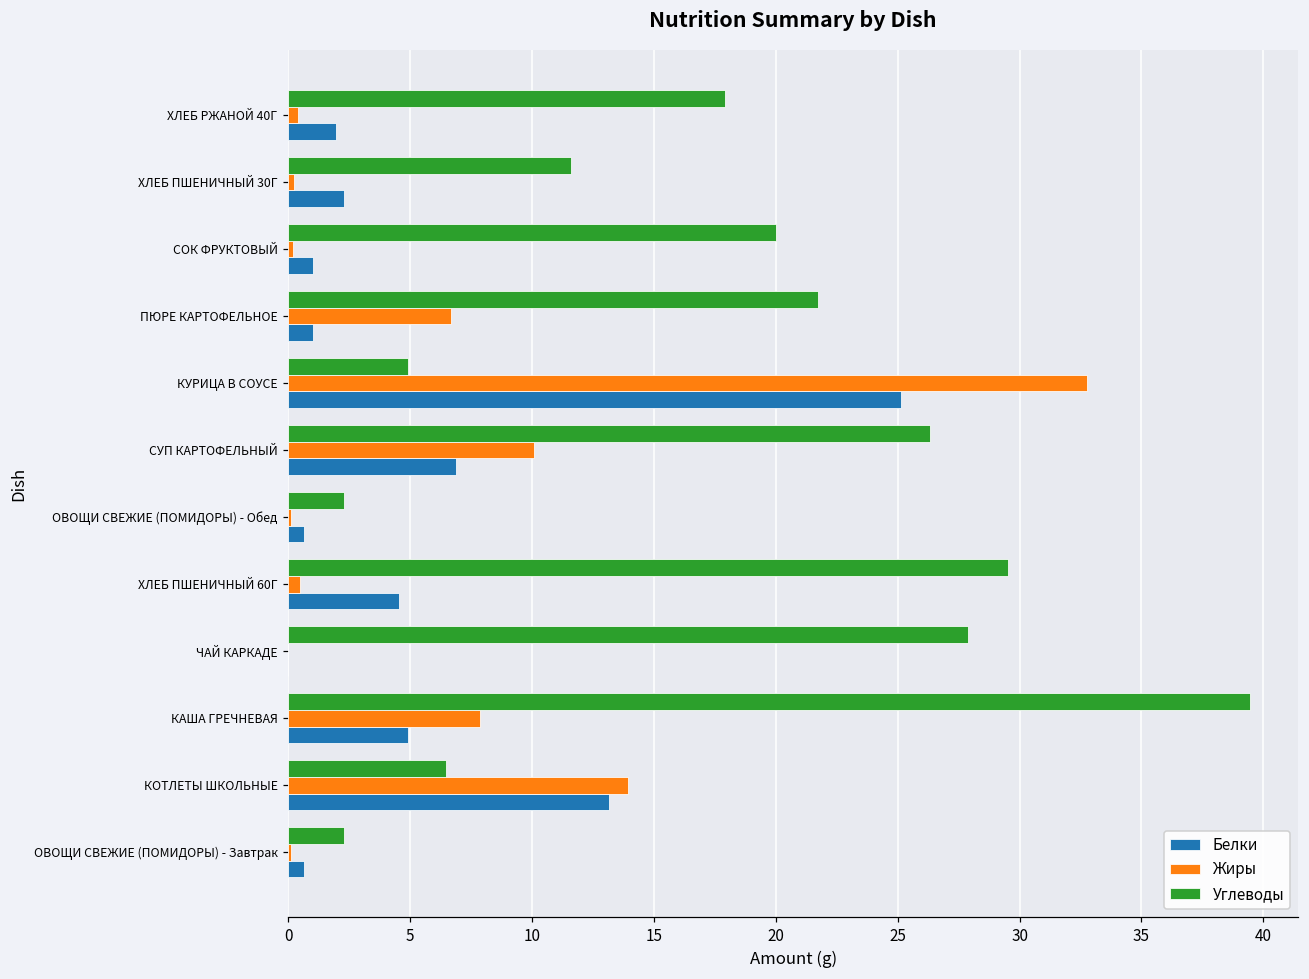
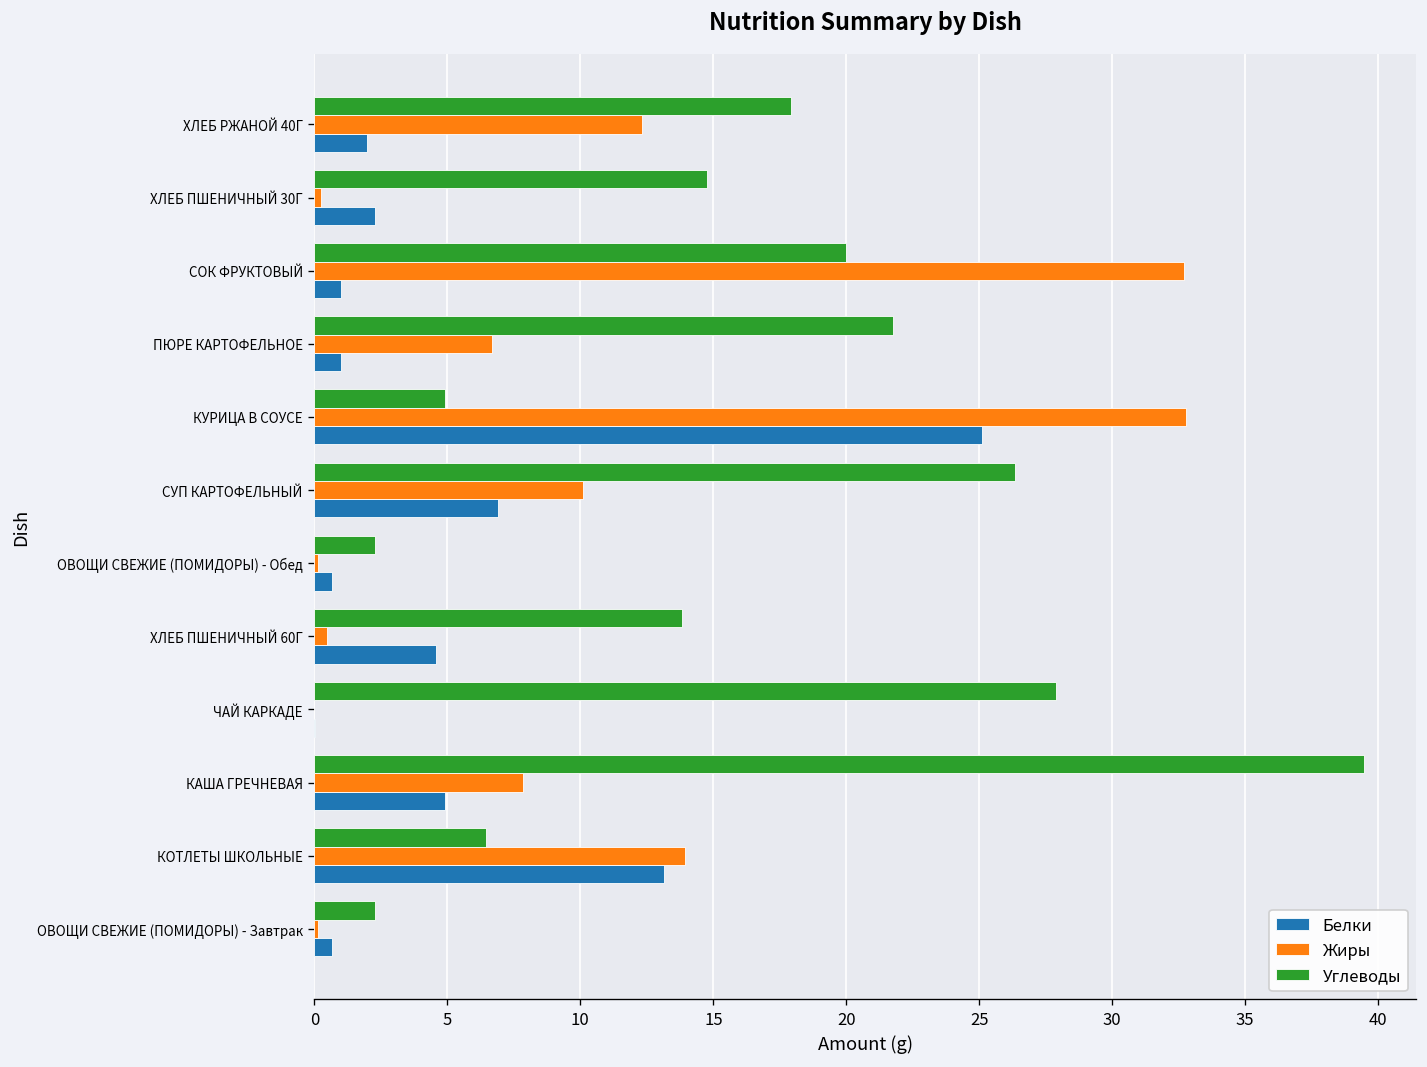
Жиры, ХЛЕБ РЖАНОЙ 40Г: 0.4 -> 12.3
Углеводы, ХЛЕБ ПШЕНИЧНЫЙ 30Г: 11.6 -> 14.8
Жиры, СОК ФРУКТОВЫЙ: 0.2 -> 32.7
Углеводы, ХЛЕБ ПШЕНИЧНЫЙ 60Г: 29.5 -> 13.8
